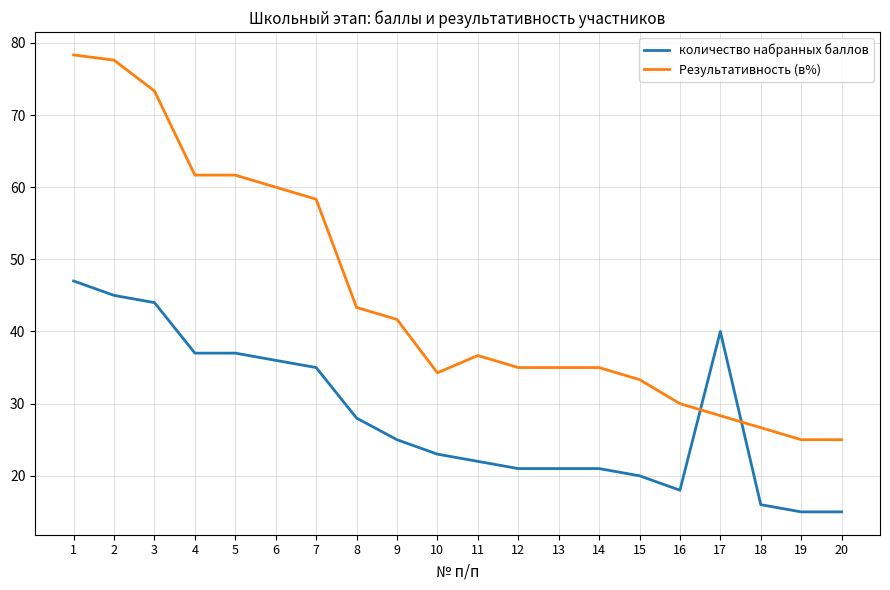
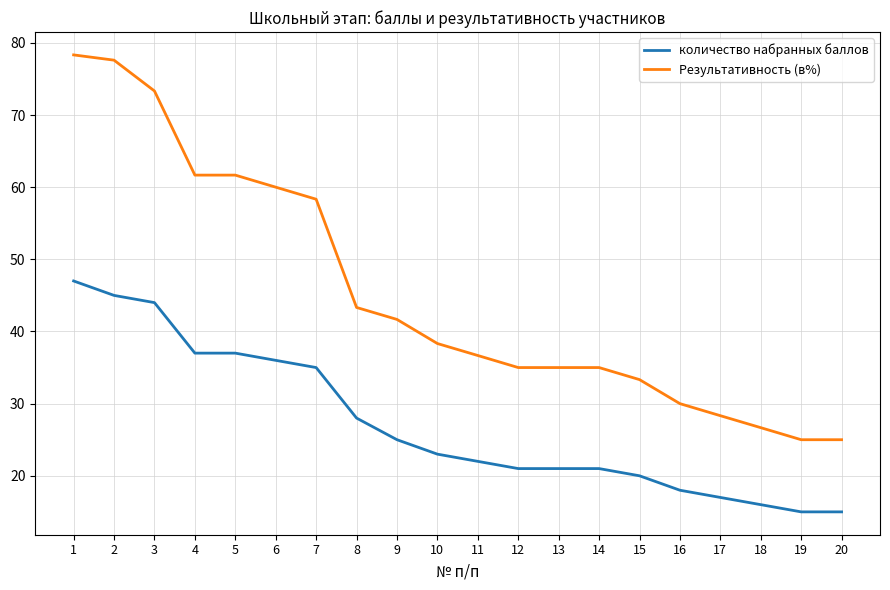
Результативность (в%), 10: 34 -> 38
количество набранных баллов, 17: 40 -> 17
